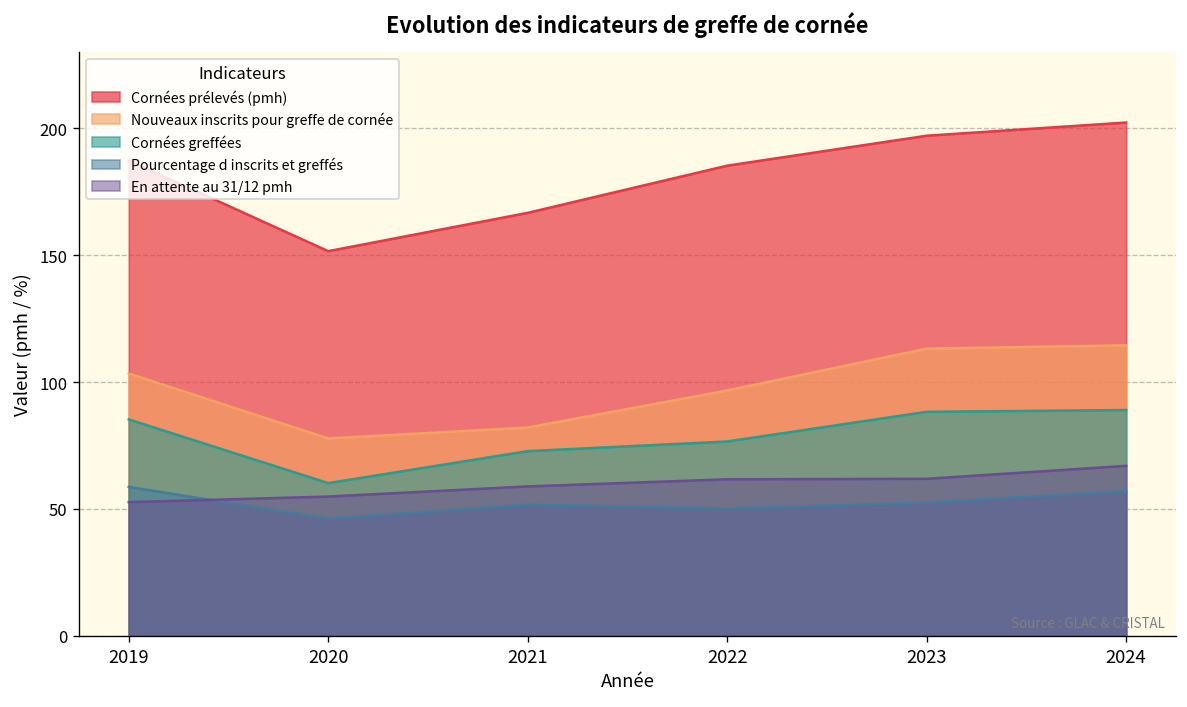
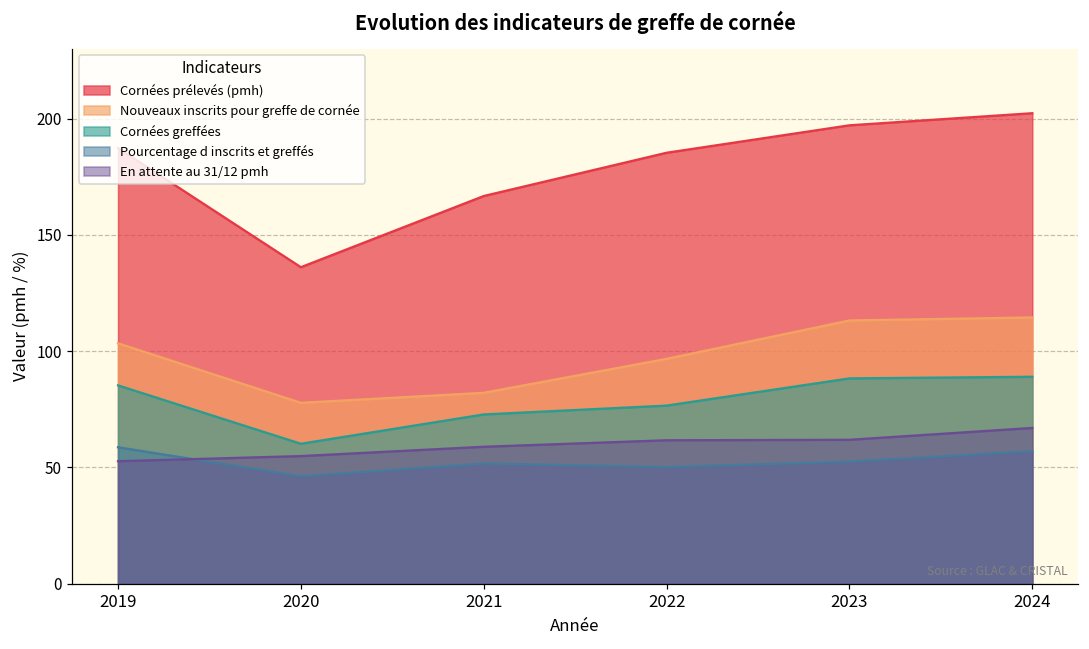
Cornées prélevés (pmh), 2020: 152 -> 136
